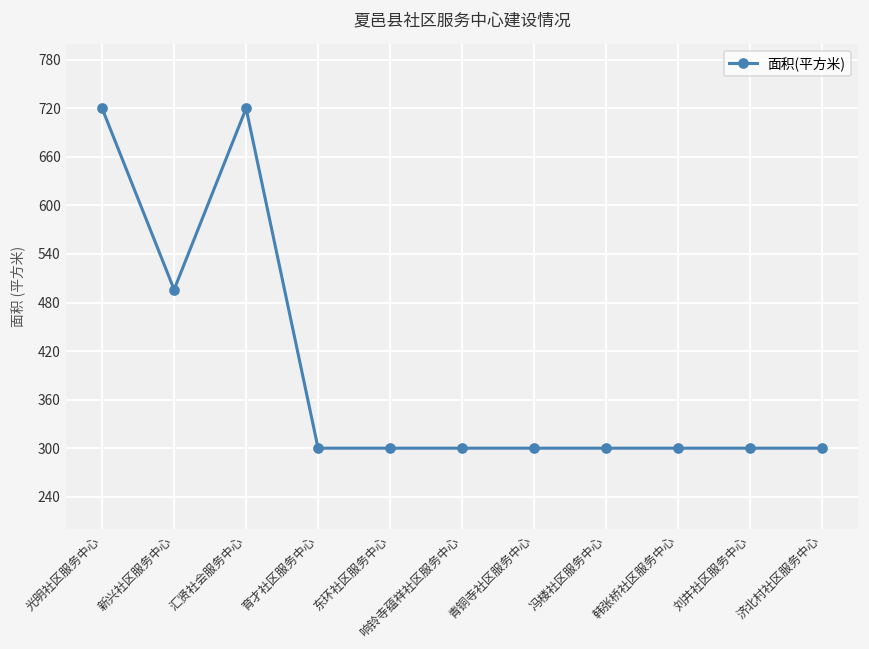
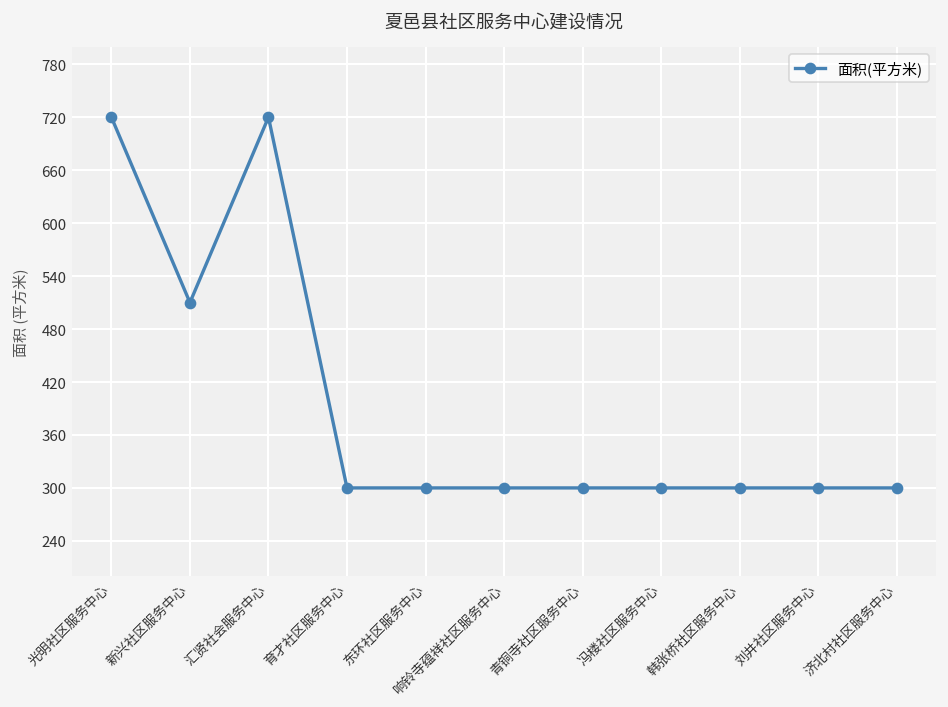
新兴社区服务中心: 500 -> 510
